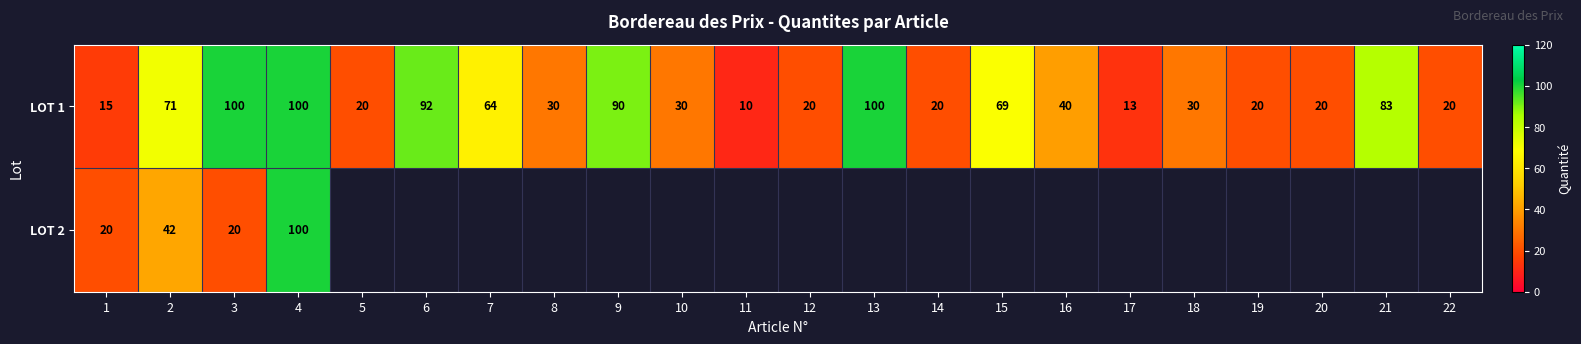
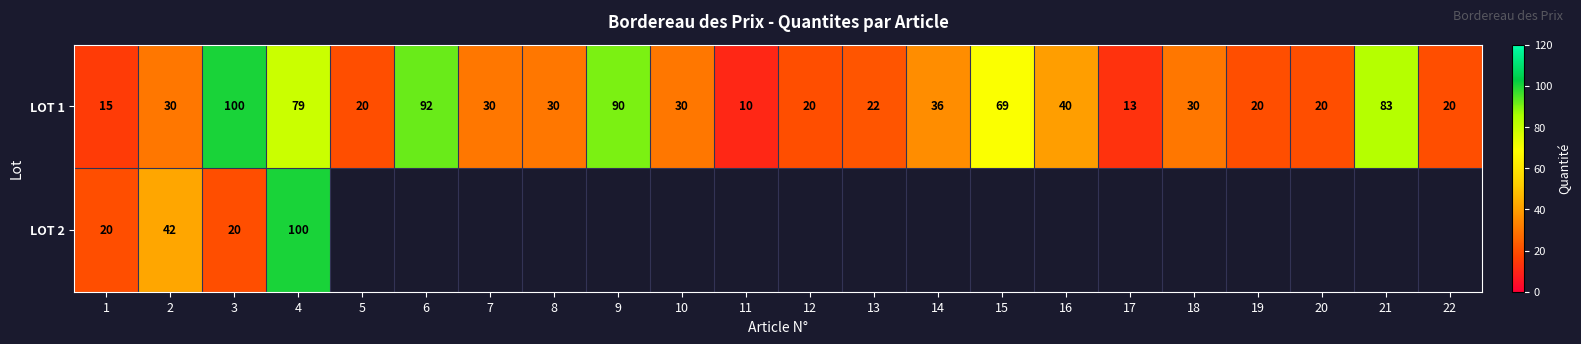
LOT 1, 2: 71 -> 30
LOT 1, 4: 100 -> 79
LOT 1, 7: 64 -> 30
LOT 1, 13: 100 -> 22
LOT 1, 14: 20 -> 36
